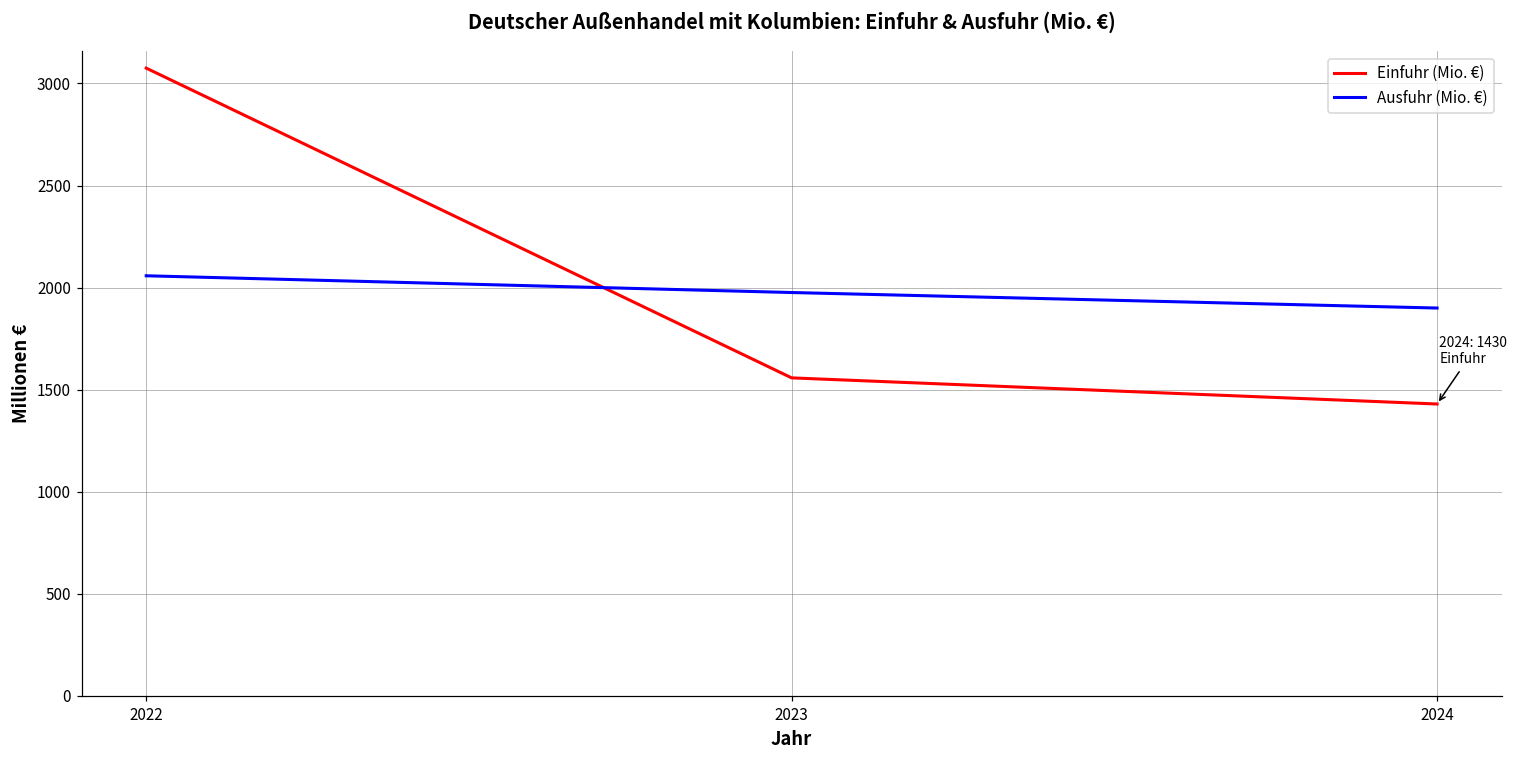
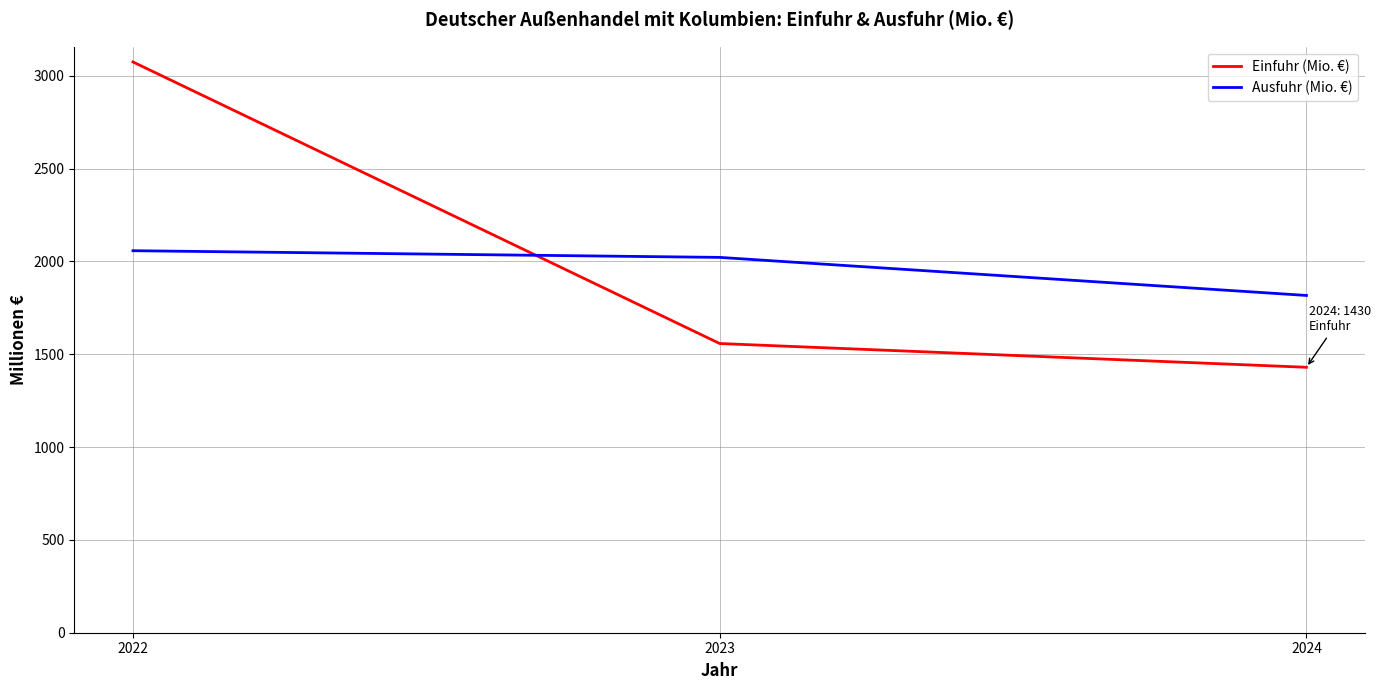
Ausfuhr (Mio. €), 2023: 1980 -> 2020
Ausfuhr (Mio. €), 2024: 1900 -> 1820
